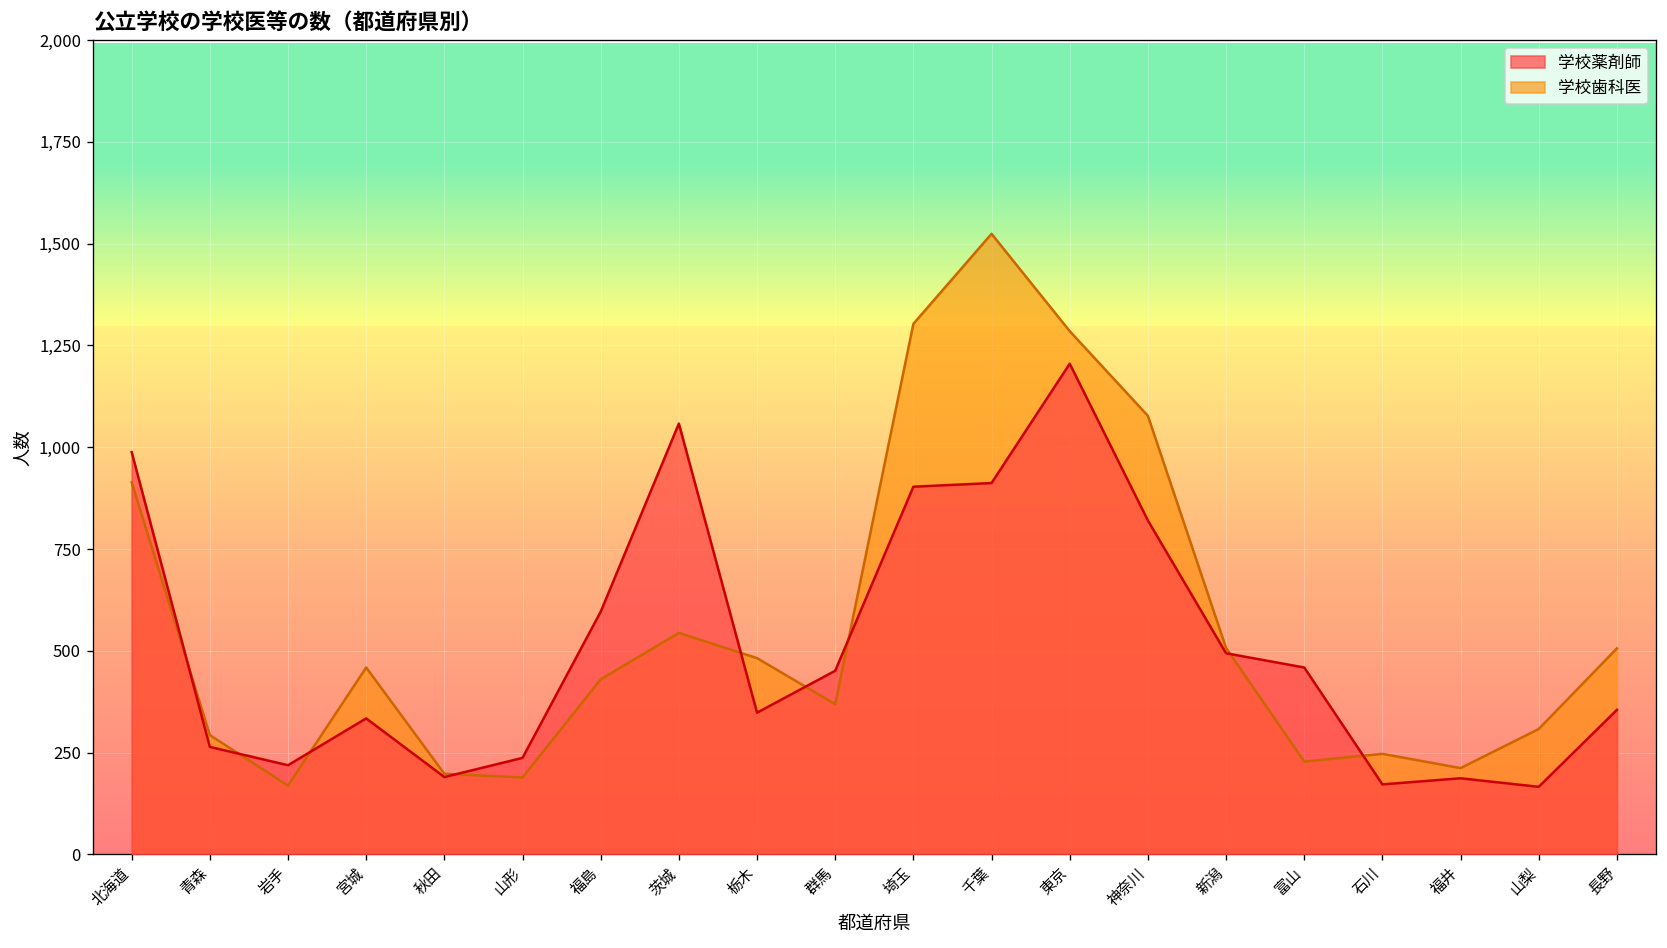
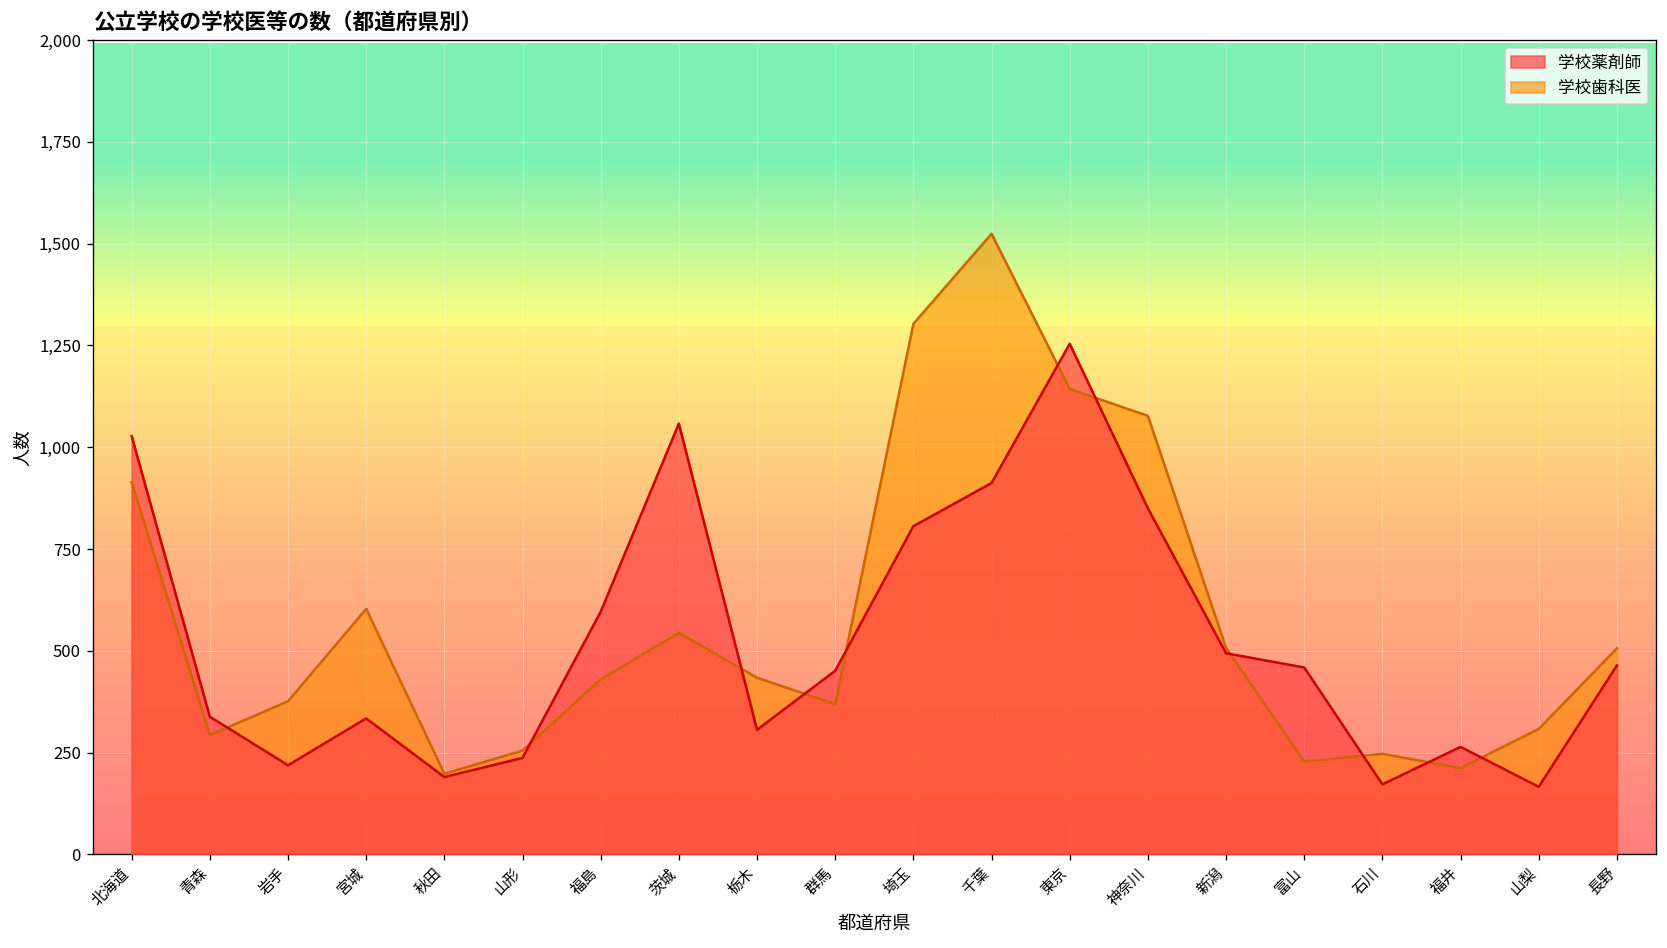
学校薬剤師, 北海道: 990 -> 1,030
学校薬剤師, 青森: 260 -> 340
学校歯科医, 岩手: 170 -> 380
学校歯科医, 宮城: 460 -> 600
学校歯科医, 山形: 190 -> 260
学校薬剤師, 栃木: 350 -> 310
学校歯科医, 栃木: 480 -> 430
学校薬剤師, 埼玉: 900 -> 810
学校薬剤師, 東京: 1,210 -> 1,250
学校歯科医, 東京: 1,290 -> 1,140
学校薬剤師, 神奈川: 820 -> 850
学校薬剤師, 福井: 190 -> 260
学校薬剤師, 長野: 360 -> 460
